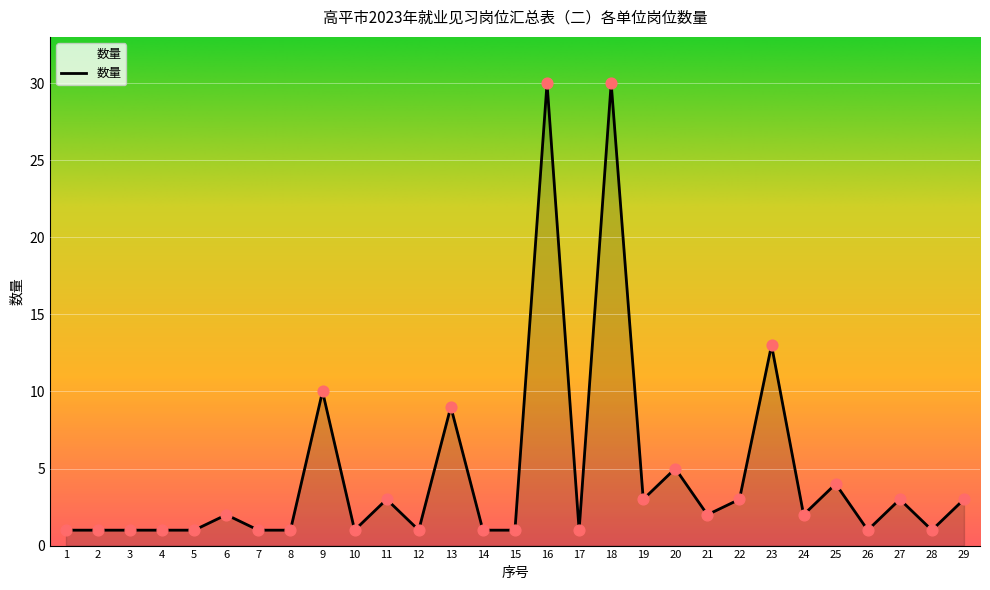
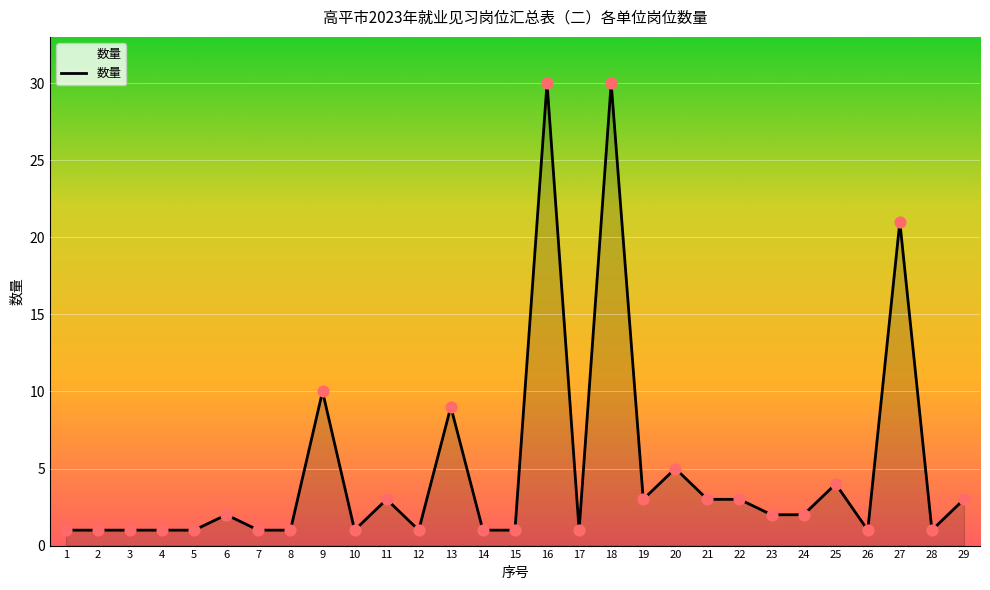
21: 2 -> 3
23: 13 -> 2
27: 3 -> 21
